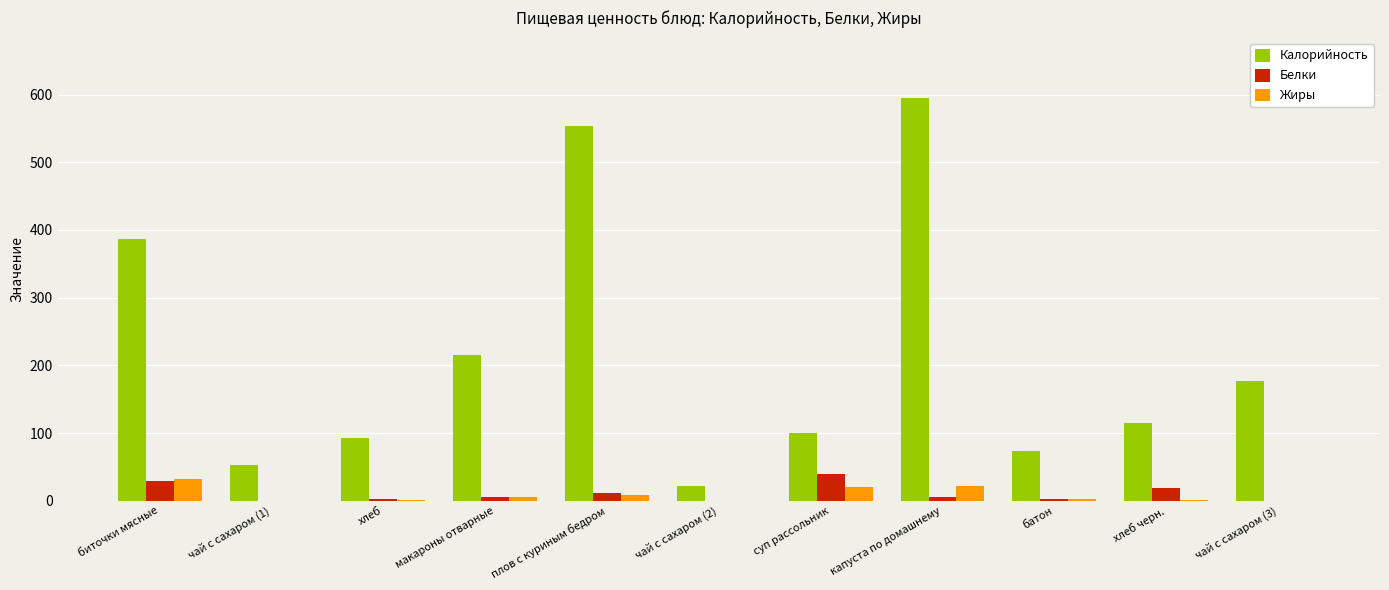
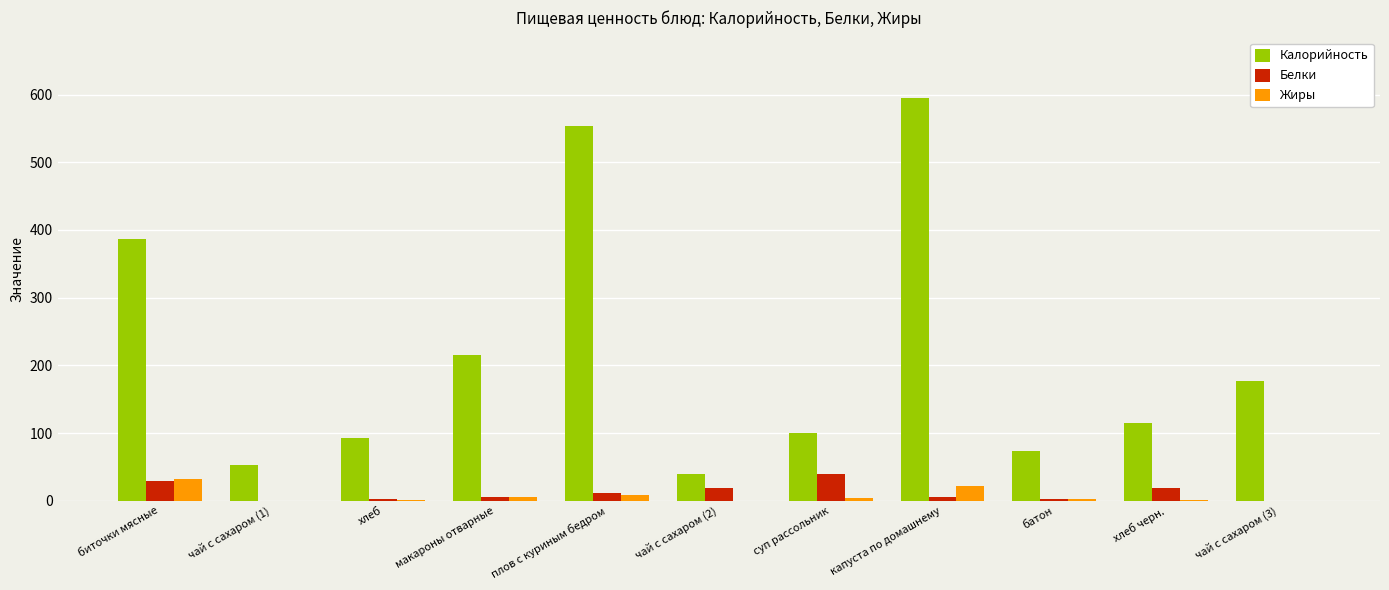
Калорийность, чай с сахаром (2): 20 -> 40
Белки, чай с сахаром (2): 0 -> 20
Жиры, суп рассольник: 20 -> 0
